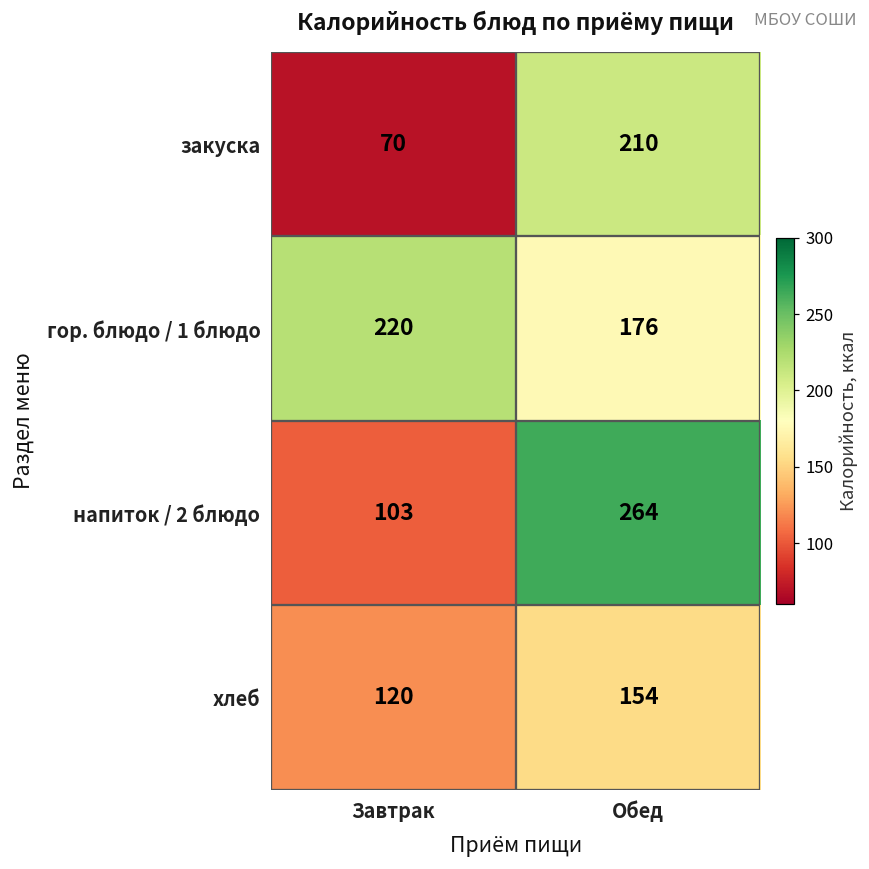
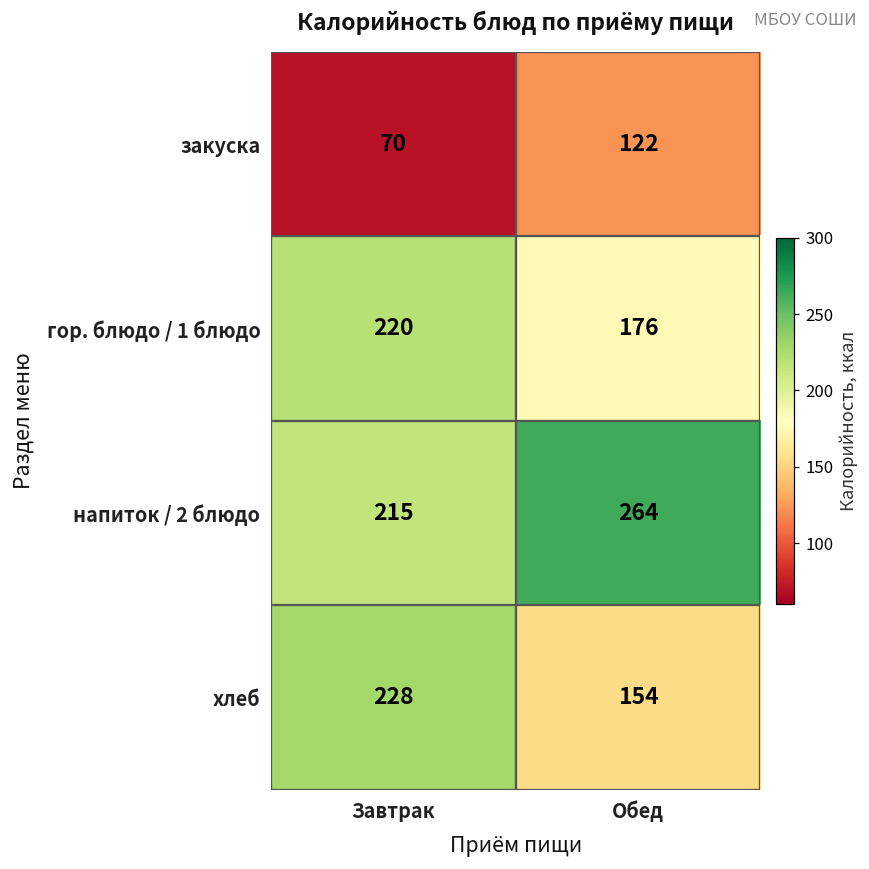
закуска, Обед: 210 -> 122
напиток / 2 блюдо, Завтрак: 103 -> 215
хлеб, Завтрак: 120 -> 228
